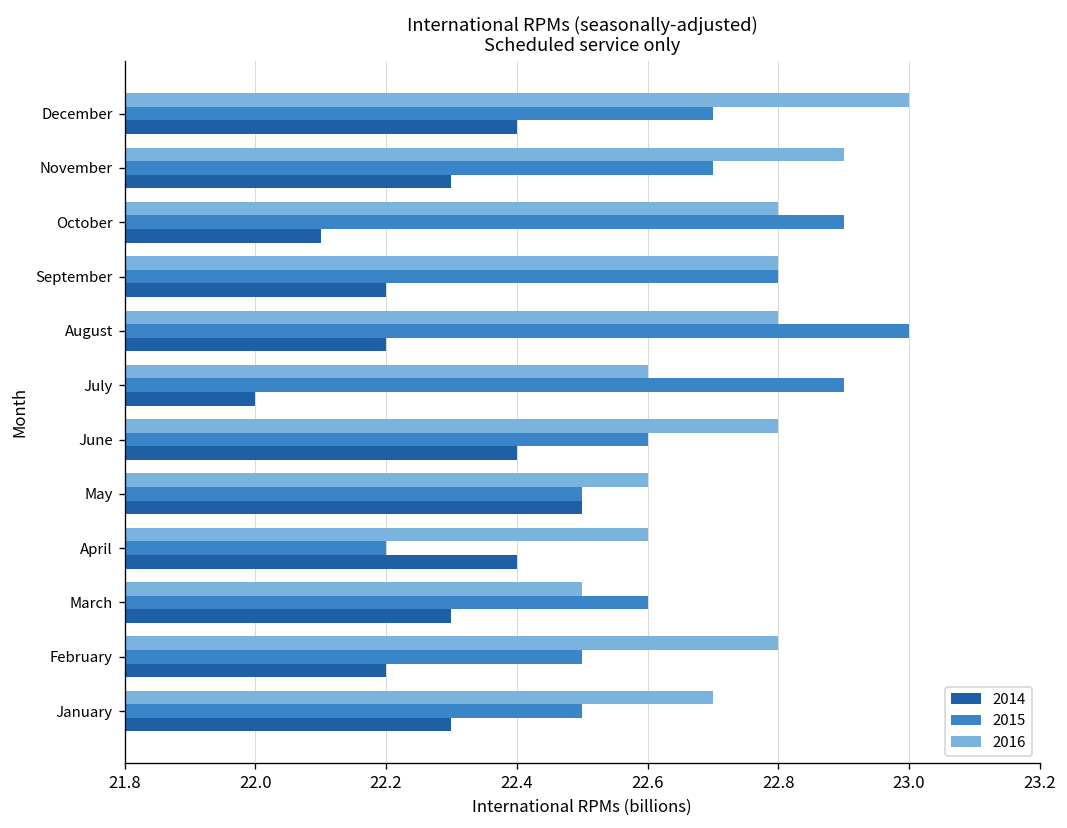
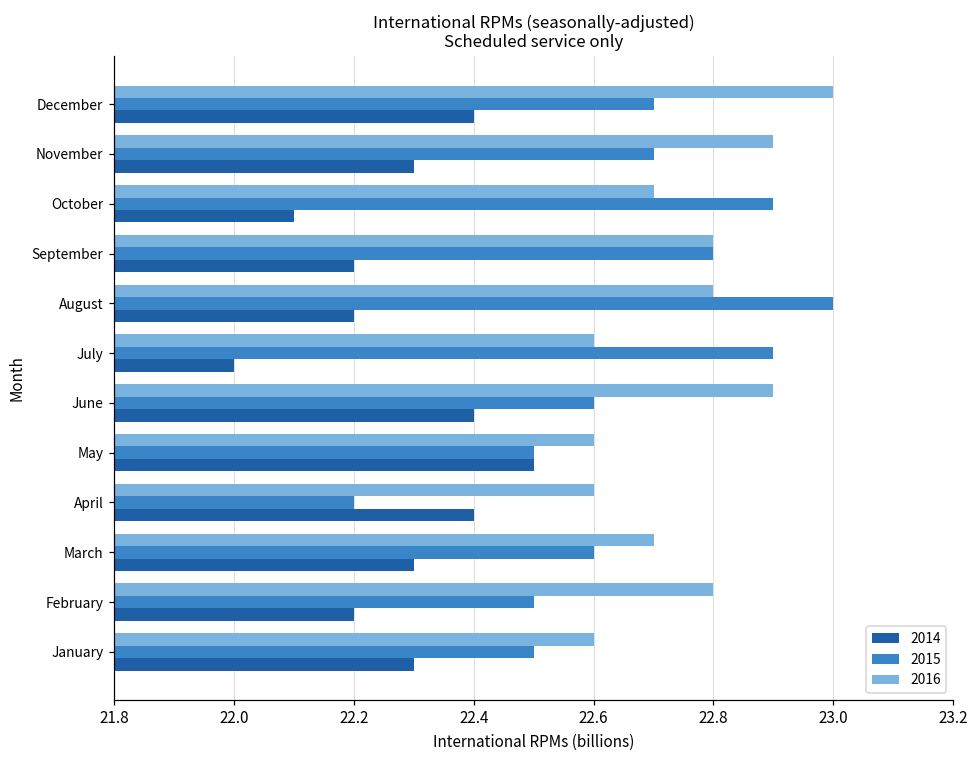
2016, October: 22.8 -> 22.7
2016, June: 22.8 -> 22.9
2016, March: 22.5 -> 22.7
2016, January: 22.7 -> 22.6
